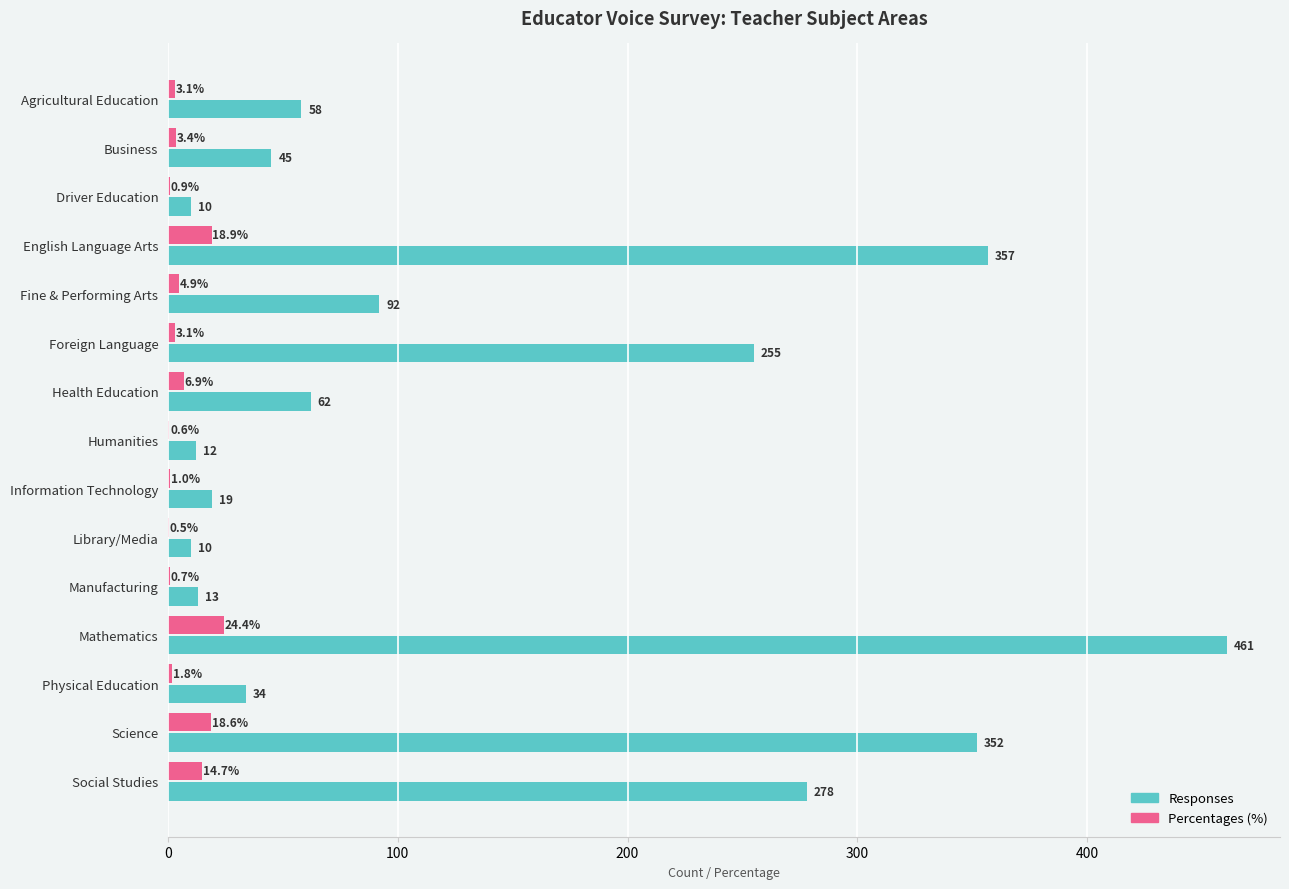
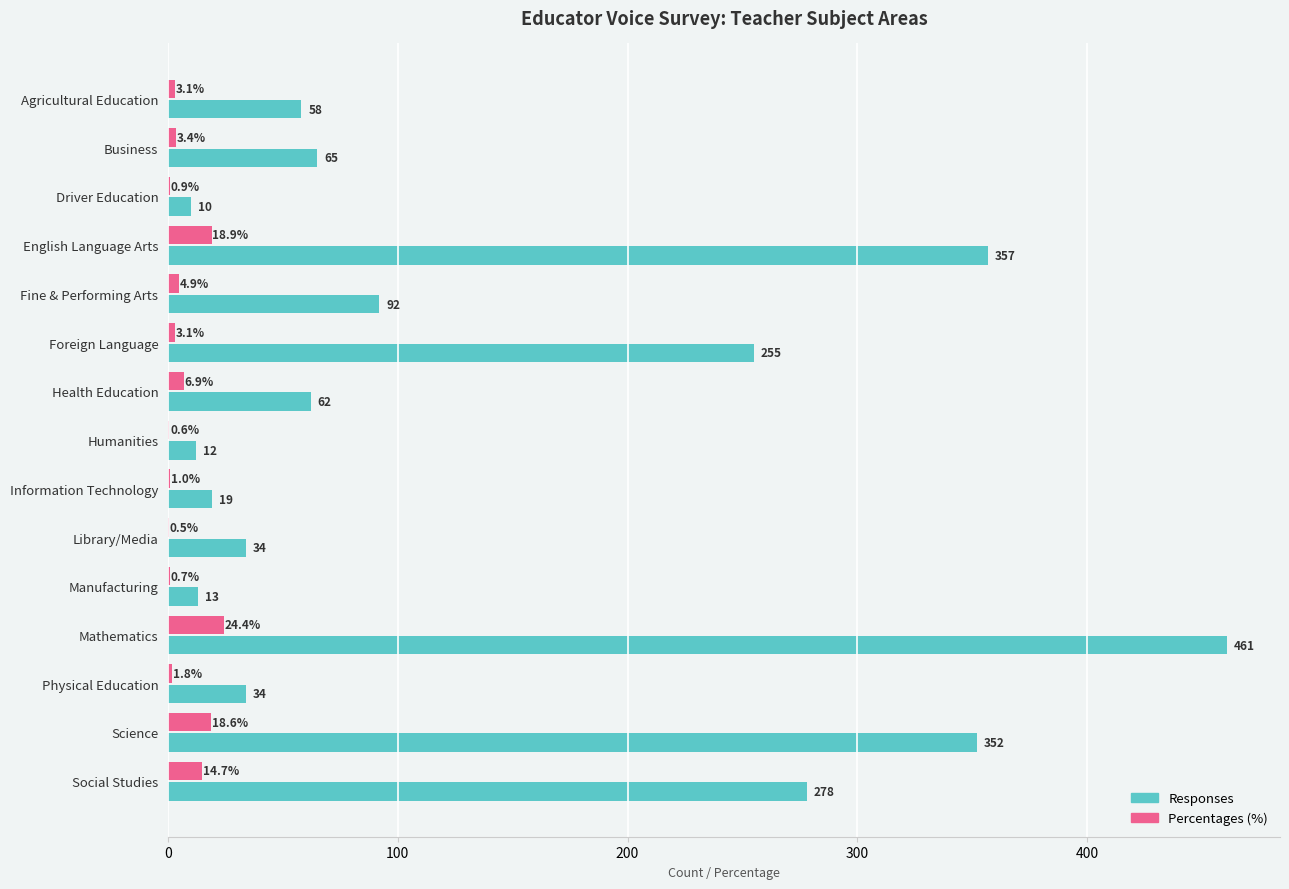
Responses, Business: 45 -> 65
Responses, Library/Media: 10 -> 34
